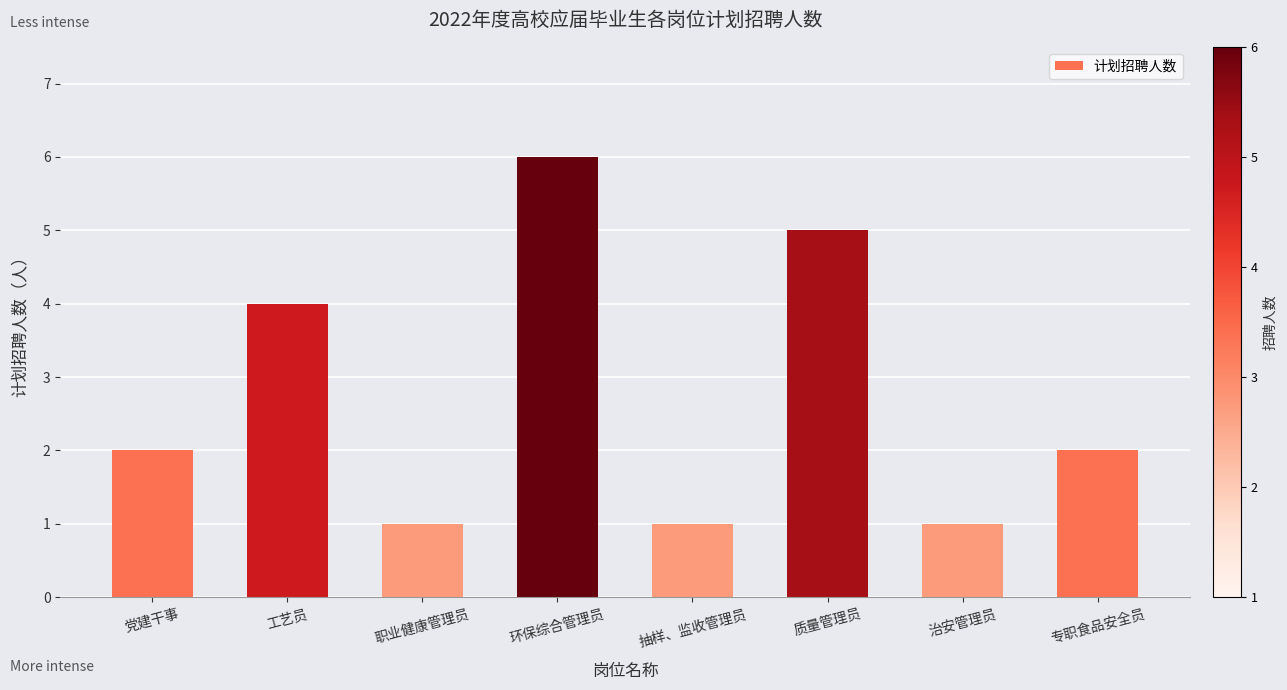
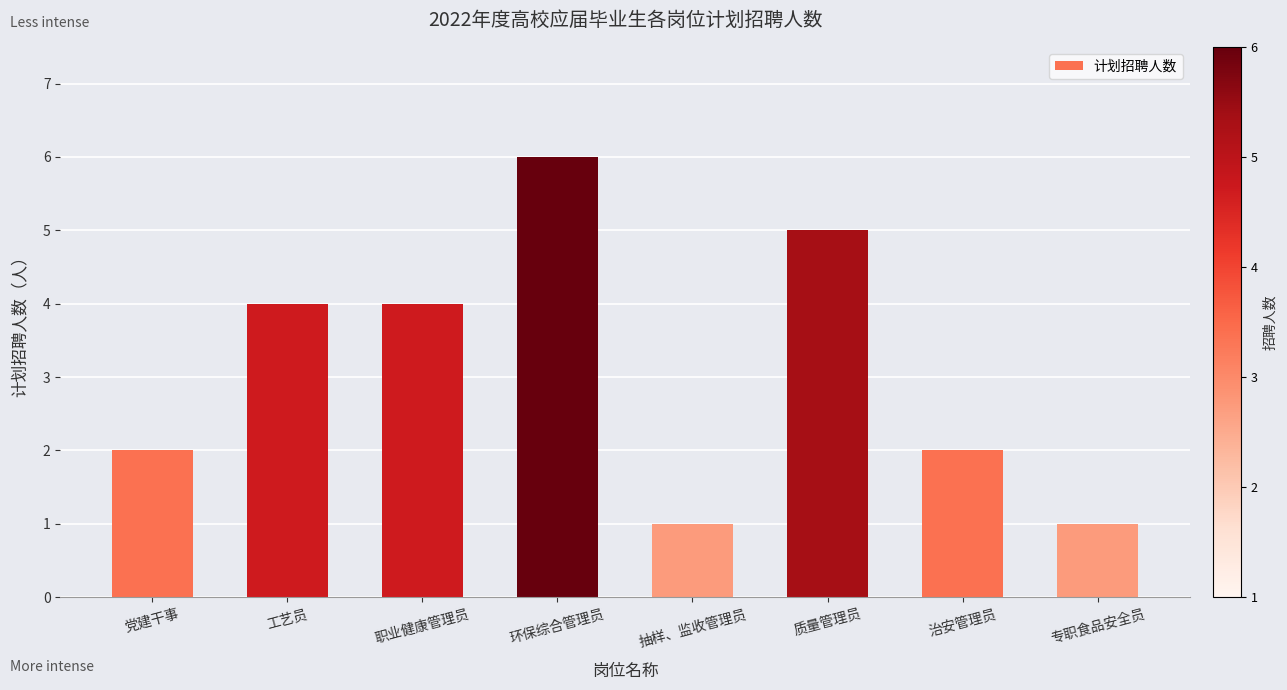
职业健康管理员: 1 -> 4
治安管理员: 1 -> 2
专职食品安全员: 2 -> 1
